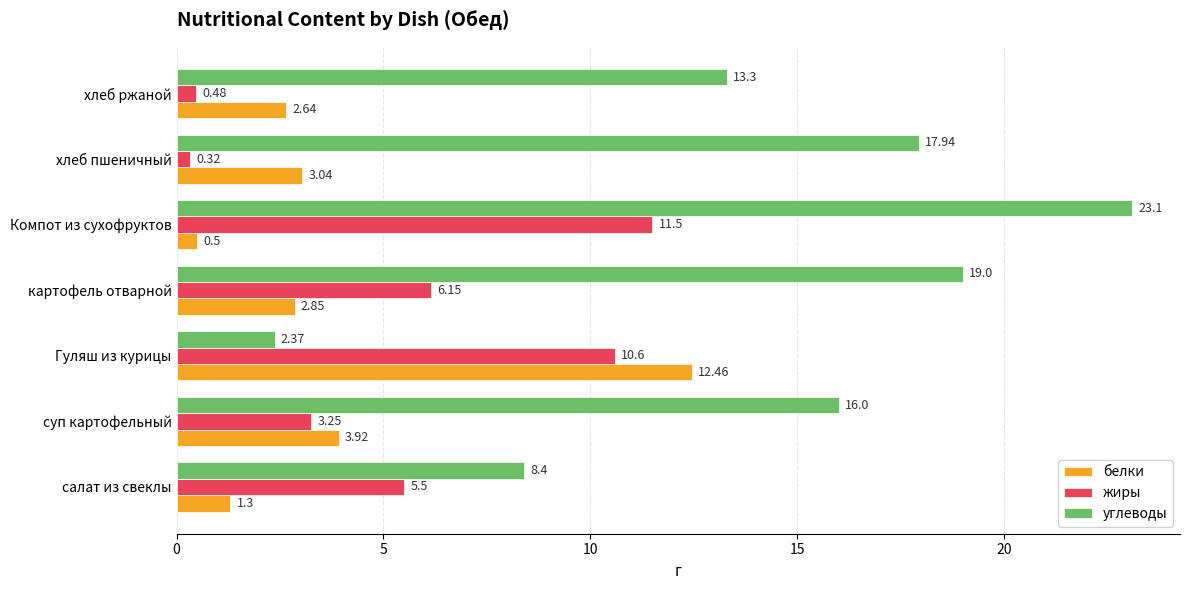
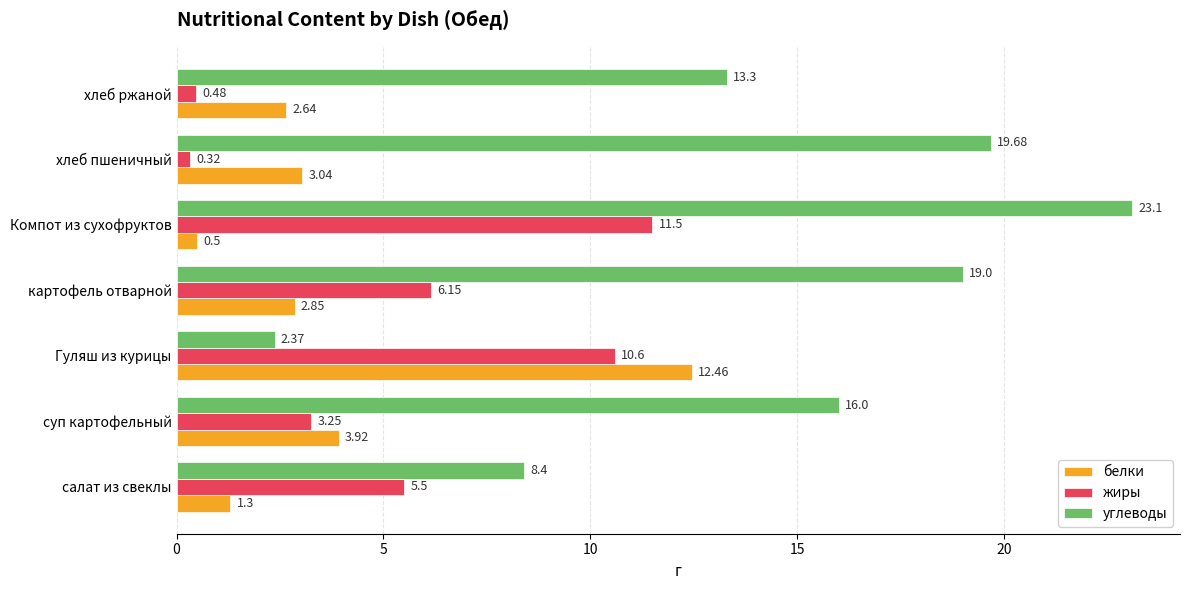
углеводы, хлеб пшеничный: 17.94 -> 19.68
